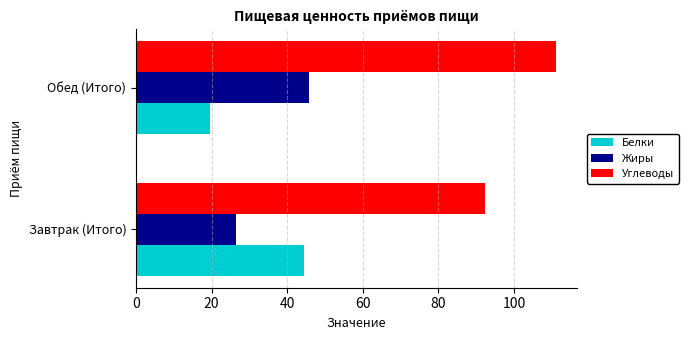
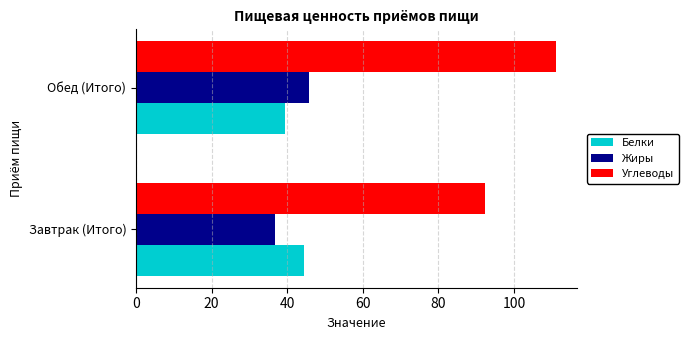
Белки, Обед (Итого): 20 -> 40
Жиры, Завтрак (Итого): 27 -> 37
